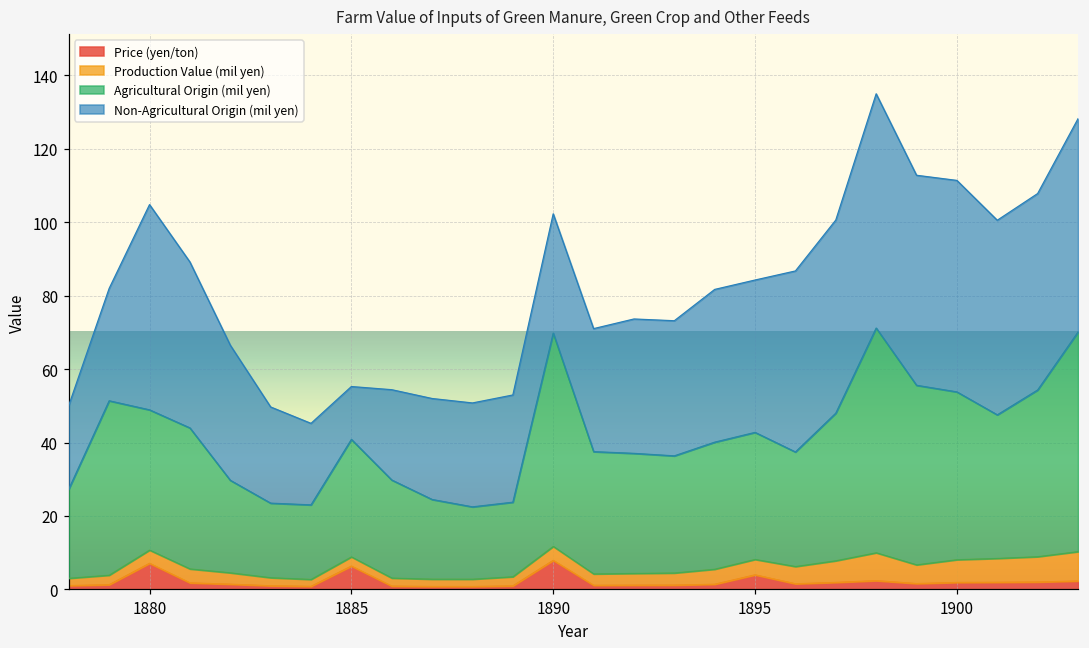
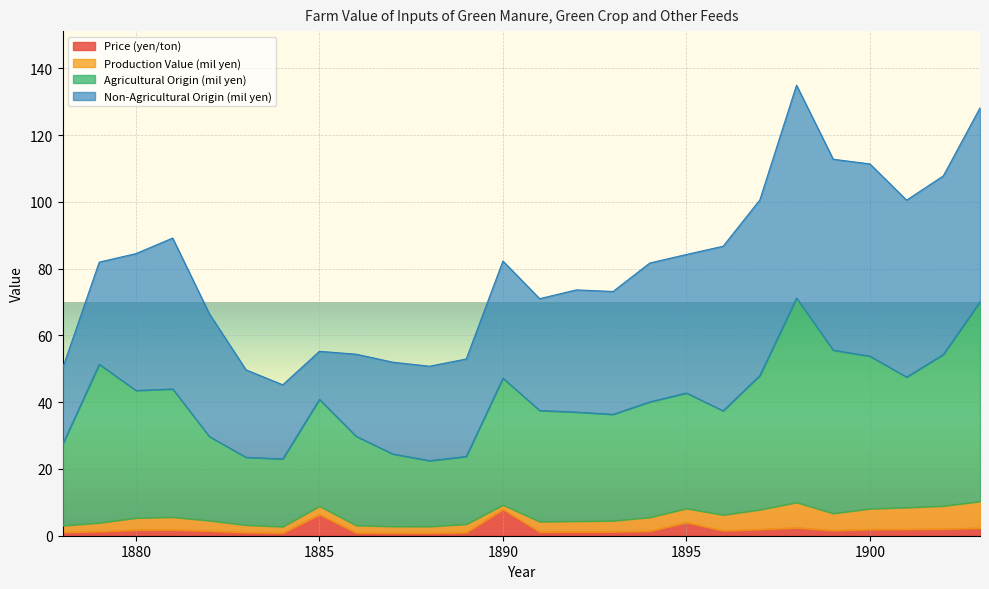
Price (yen/ton), 1880: 7 -> 2
Non-Agricultural Origin (mil yen), 1880: 56 -> 41
Production Value (mil yen), 1890: 4 -> 1
Agricultural Origin (mil yen), 1890: 58 -> 38
Non-Agricultural Origin (mil yen), 1890: 33 -> 35
